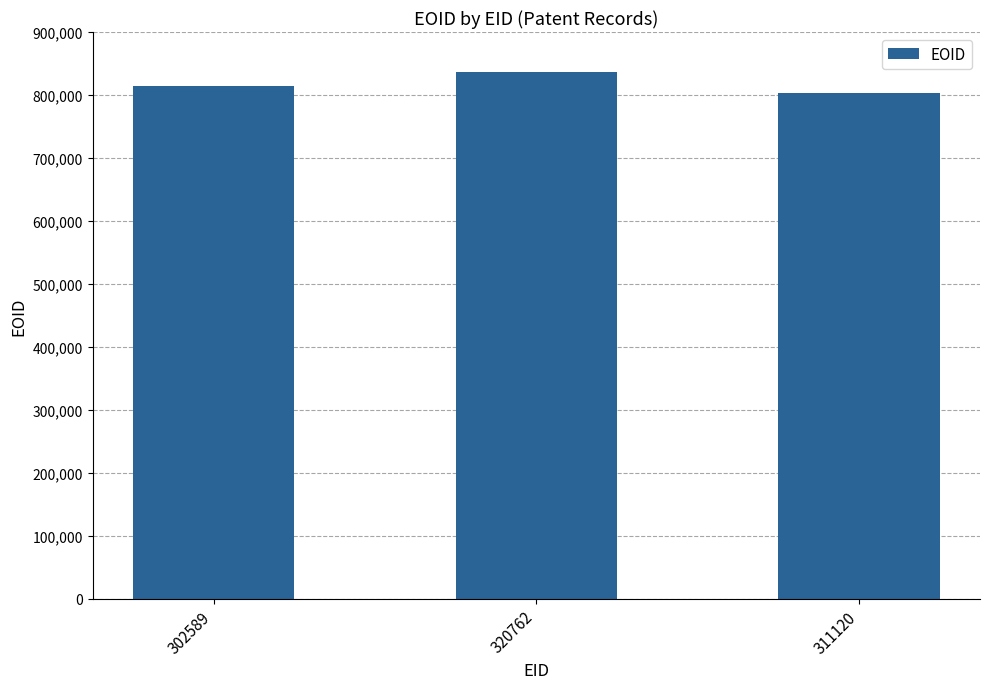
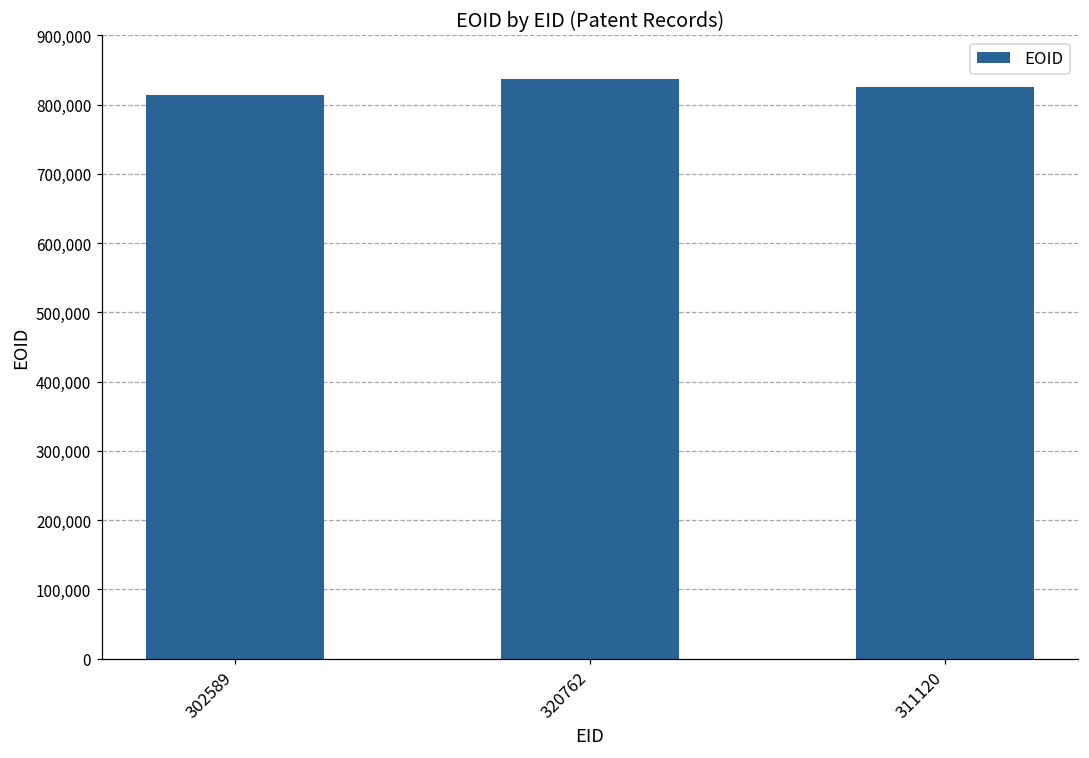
311120: 800,000 -> 830,000
